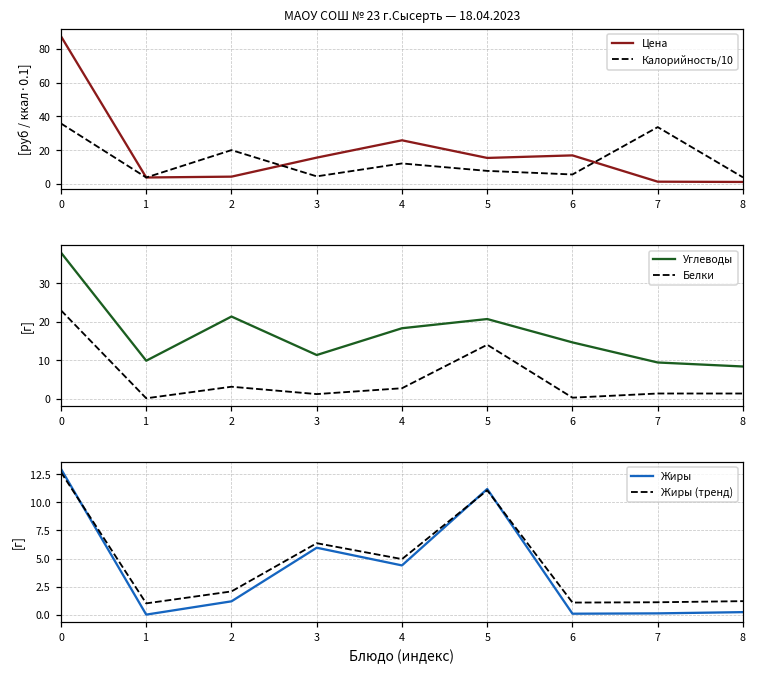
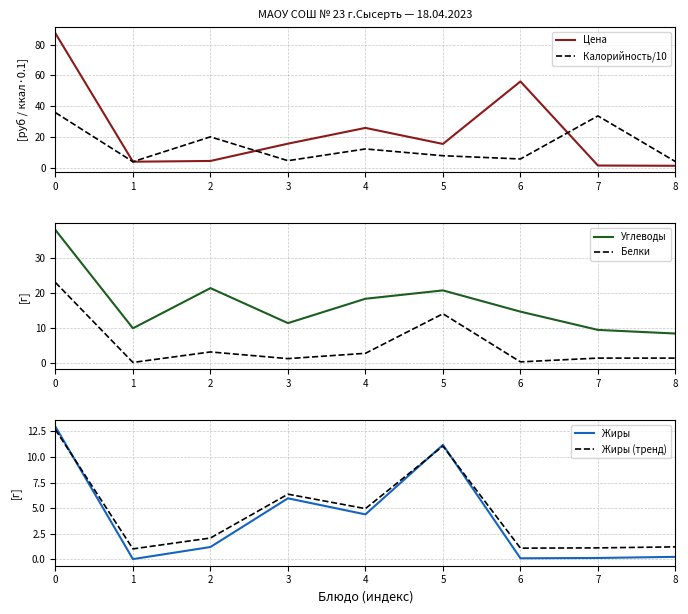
МАОУ СОШ № 23 г.Сысерть — 18.04.2023, Цена, 6: 17 -> 56
